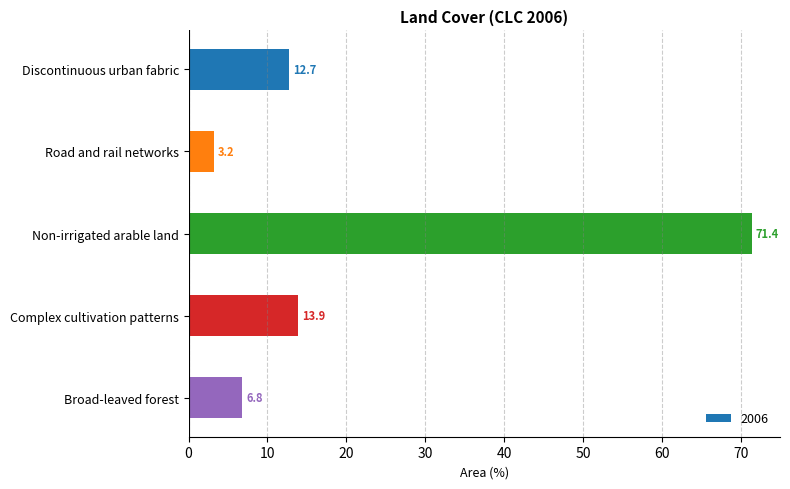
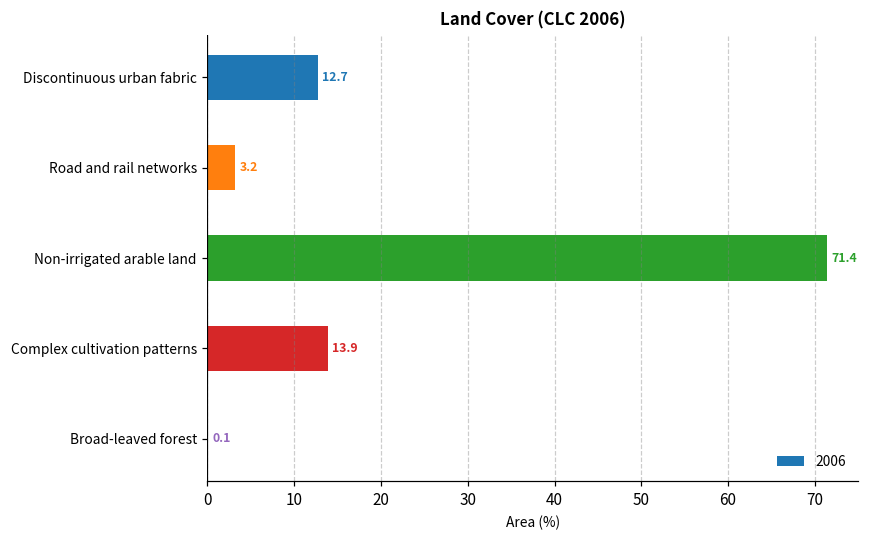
Broad-leaved forest: 6.8 -> 0.1
